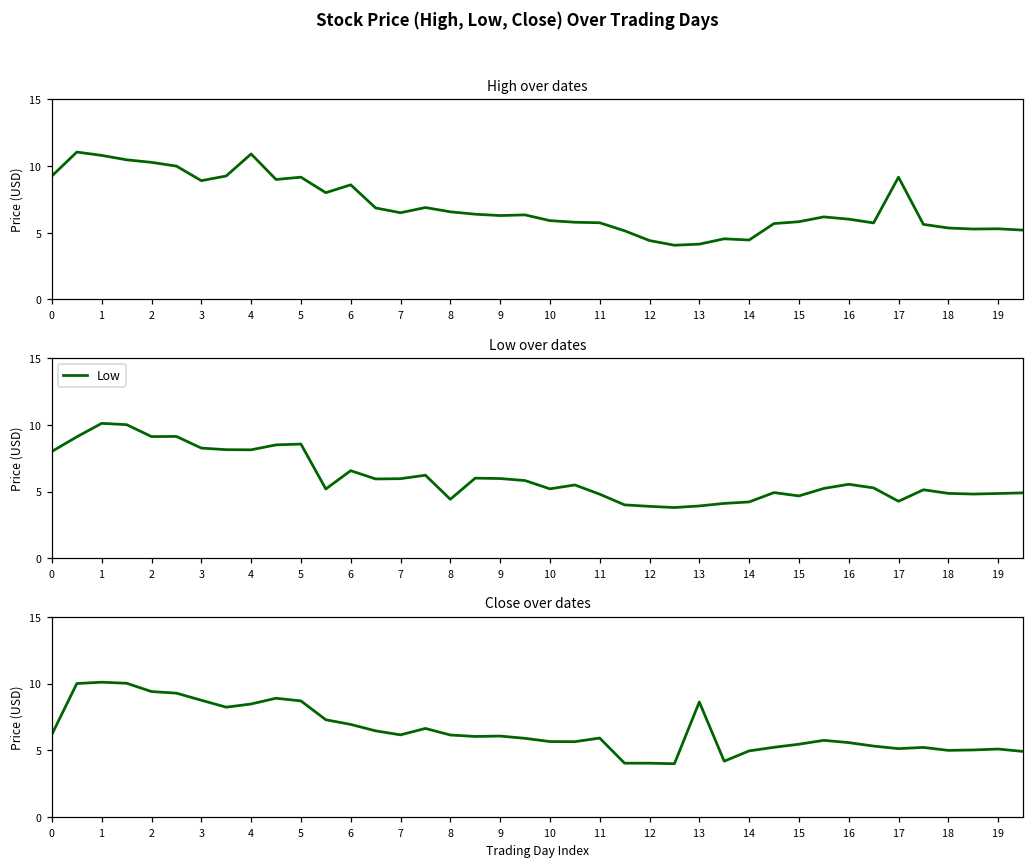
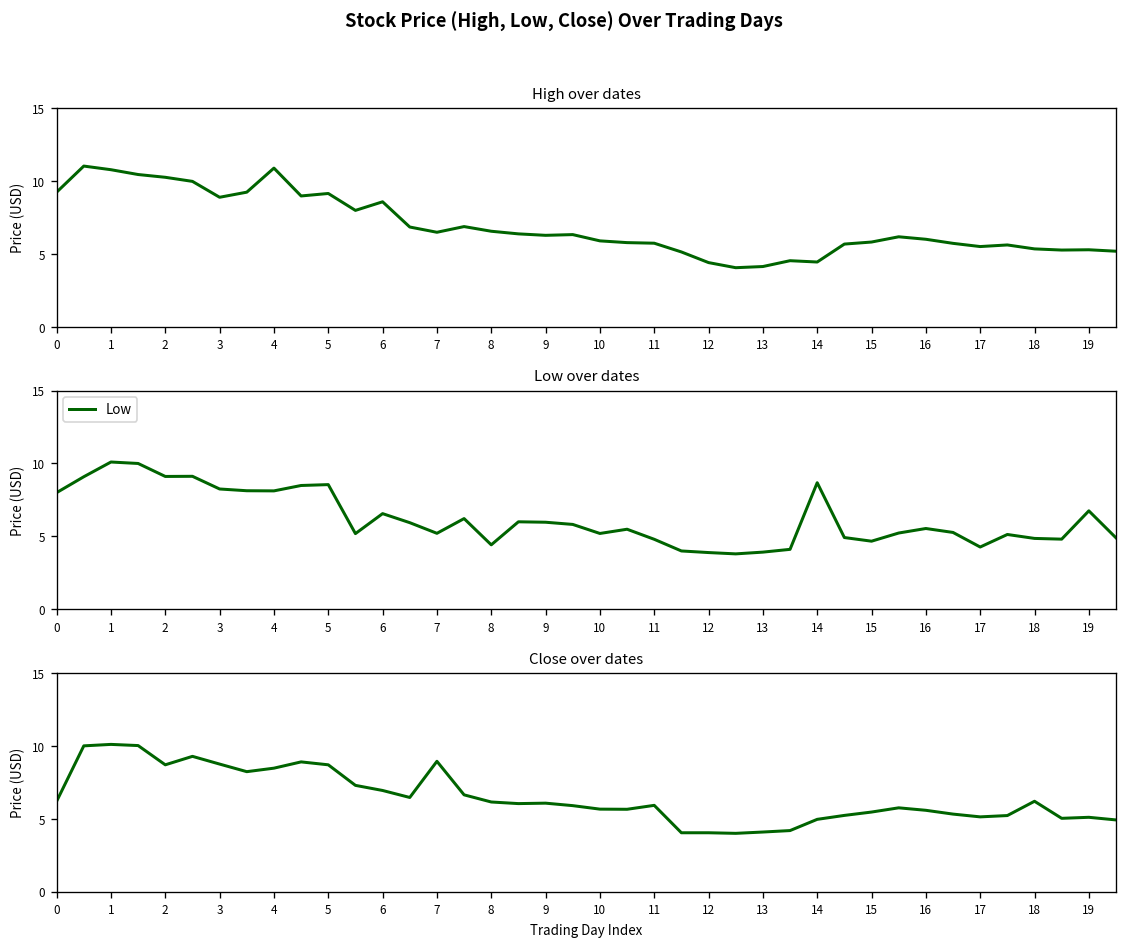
High over dates, 17: 9.2 -> 5.5
Low over dates, 7: 6.0 -> 5.2
Low over dates, 14: 4.2 -> 8.7
Low over dates, 19: 4.9 -> 6.8
Close over dates, 2: 9.4 -> 8.7
Close over dates, 7: 6.2 -> 8.9
Close over dates, 13: 8.6 -> 4.1
Close over dates, 18: 5.0 -> 6.2
